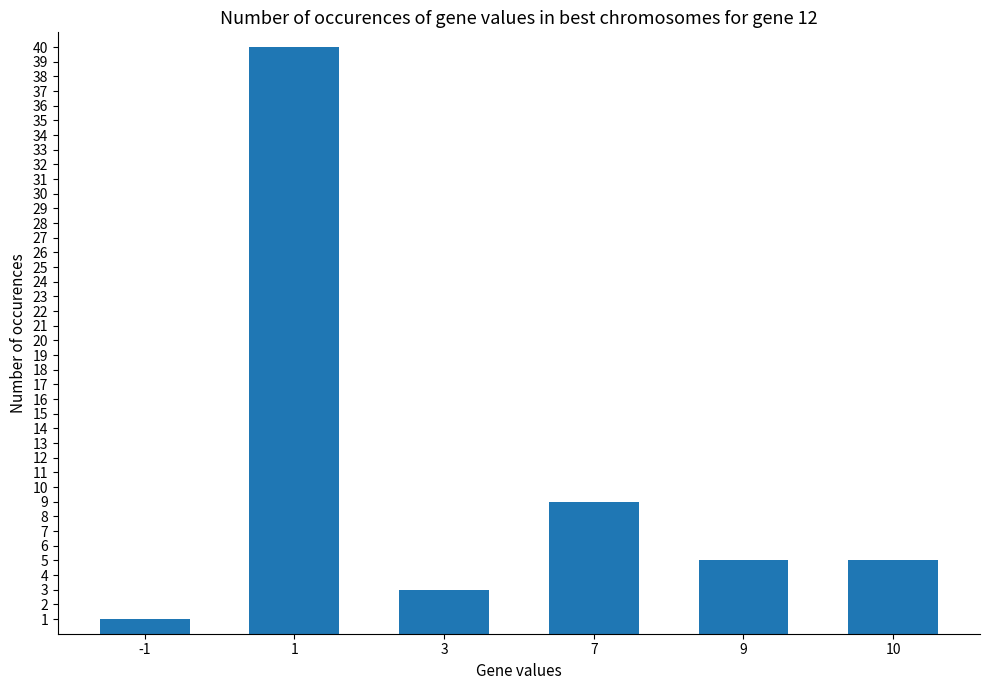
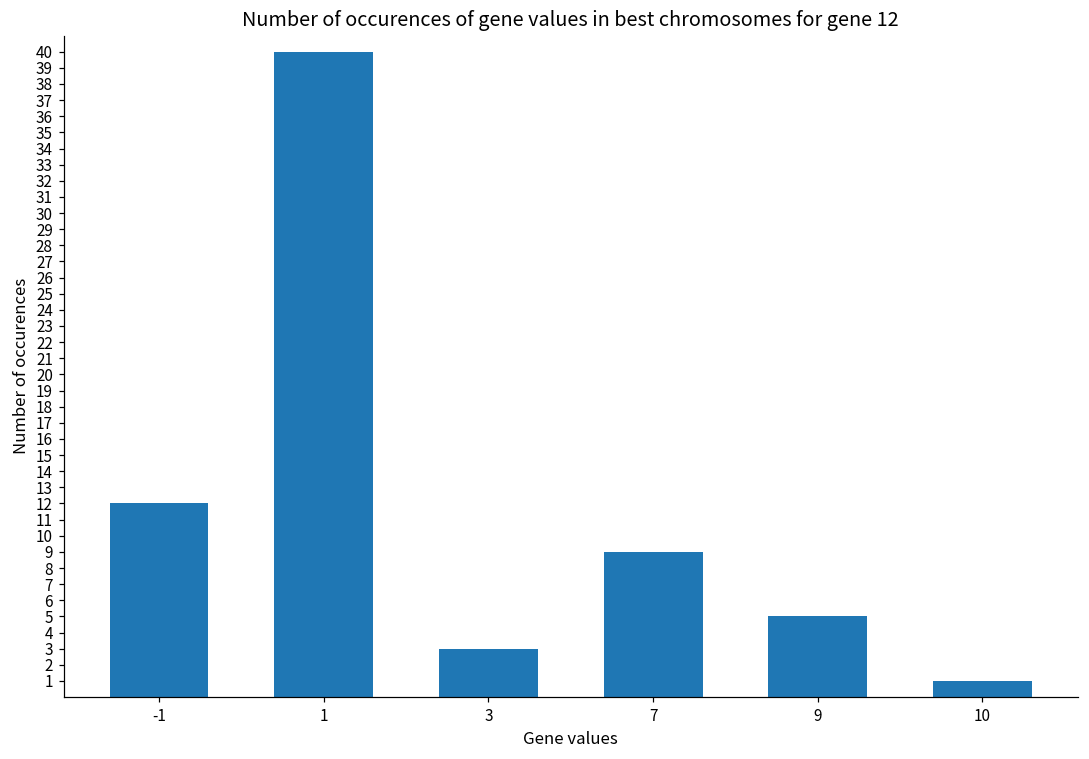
-1: 1 -> 12
10: 5 -> 1
